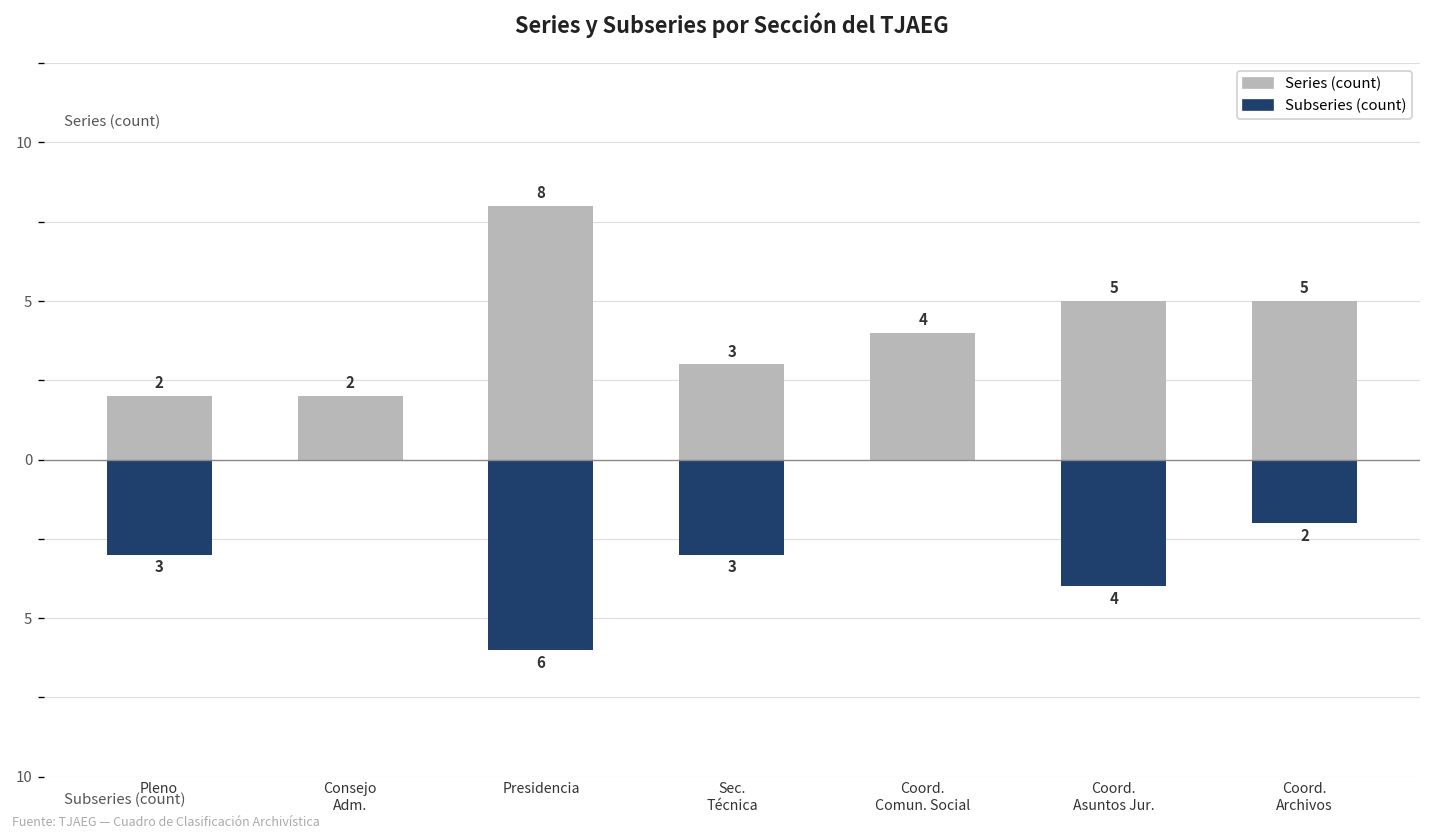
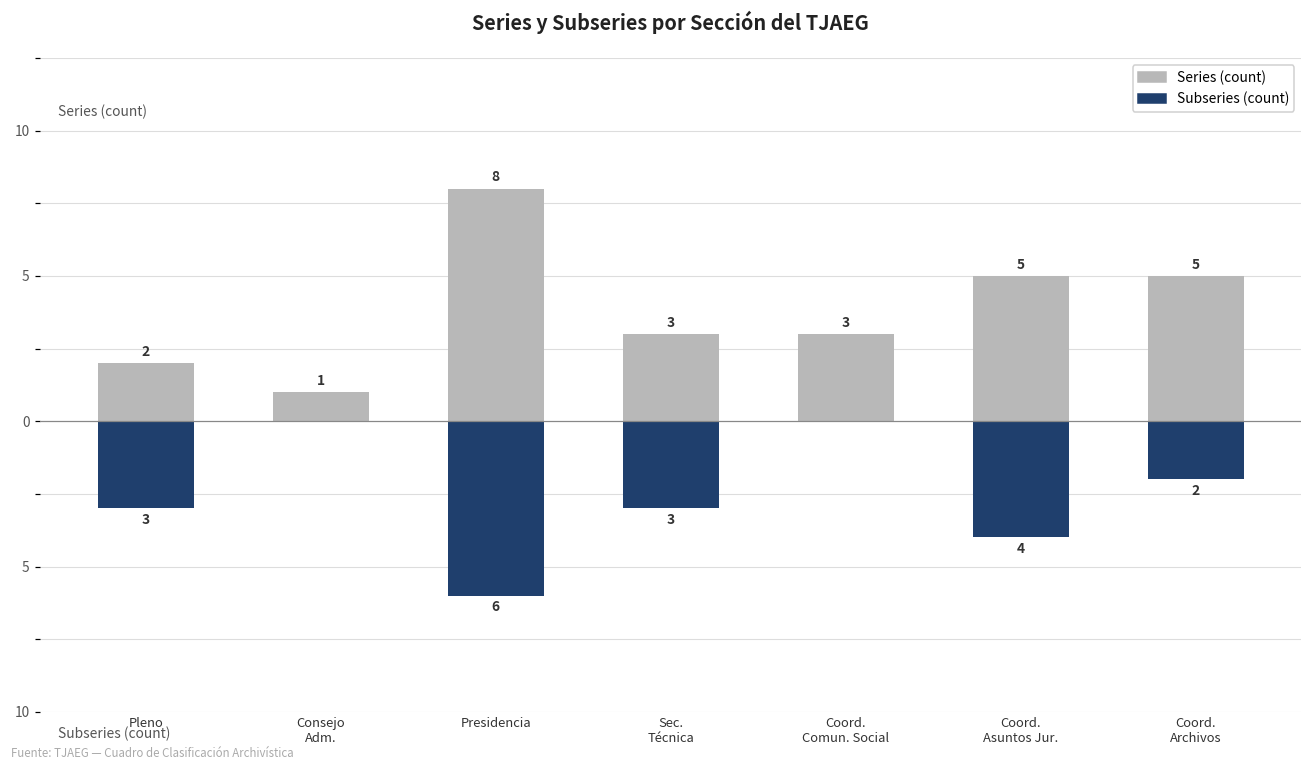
Series (count), Consejo Adm.: 2 -> 1
Series (count), Coord. Comun. Social: 4 -> 3
